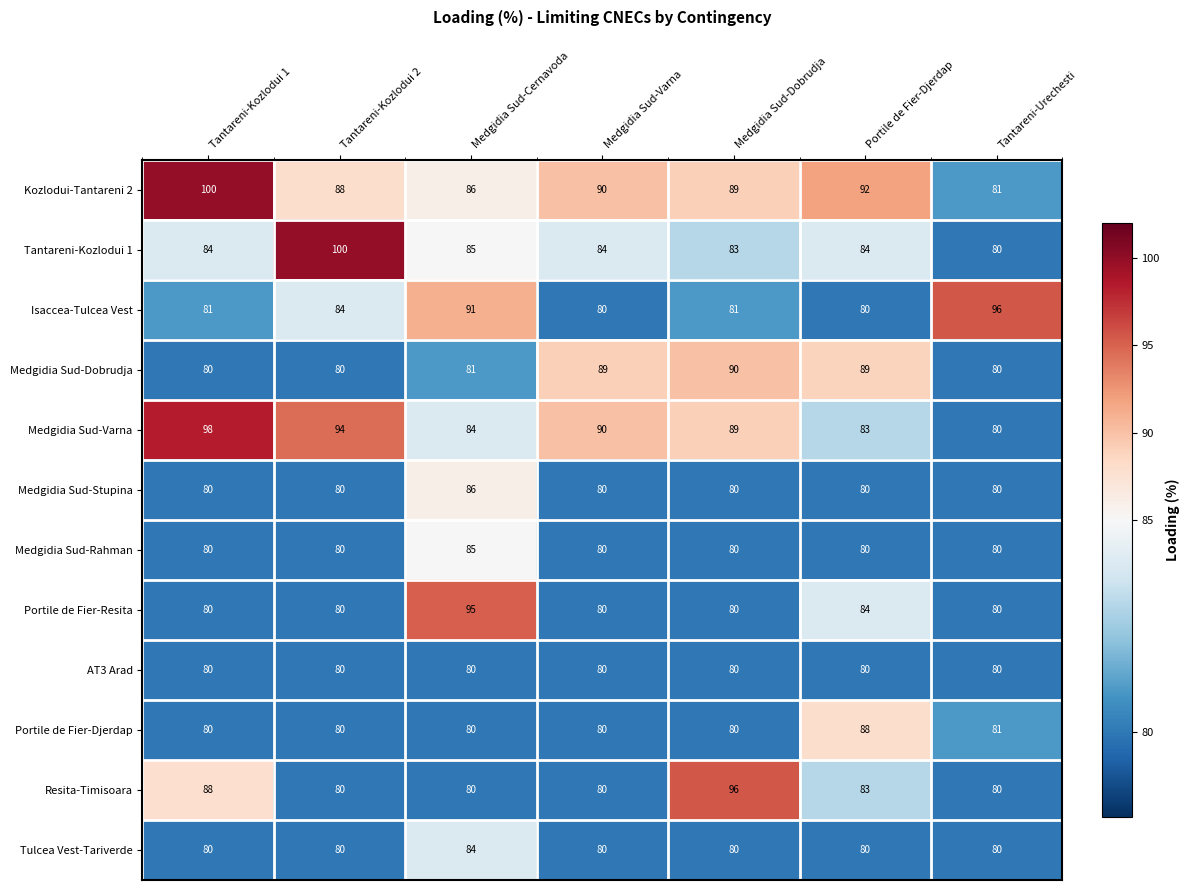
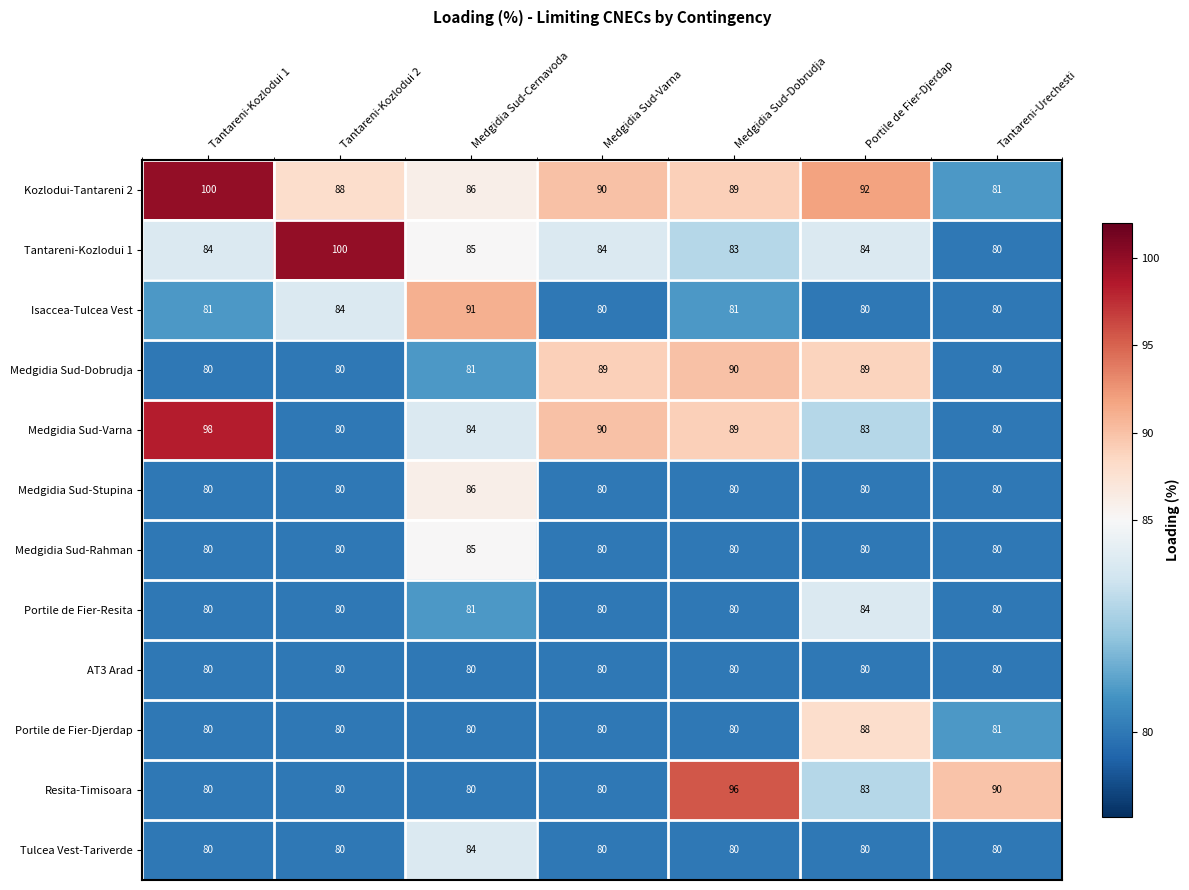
Isaccea-Tulcea Vest, Tantareni-Urechesti: 96 -> 80
Medgidia Sud-Varna, Tantareni-Kozlodui 2: 94 -> 80
Portile de Fier-Resita, Medgidia Sud-Cernavoda: 95 -> 81
Resita-Timisoara, Tantareni-Kozlodui 1: 88 -> 80
Resita-Timisoara, Tantareni-Urechesti: 80 -> 90
